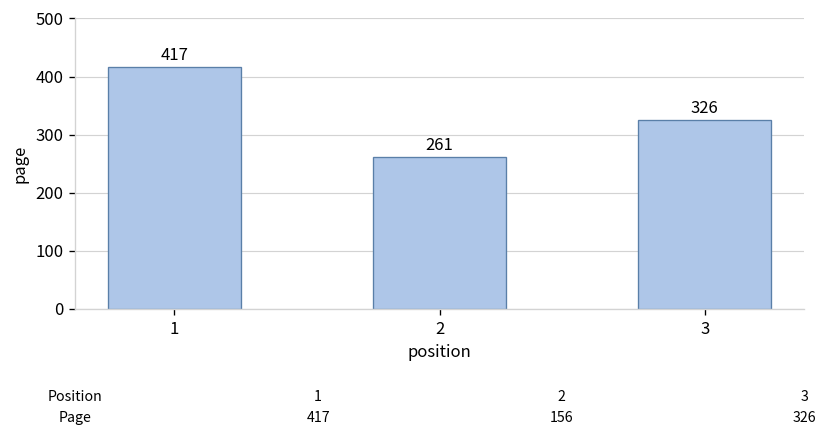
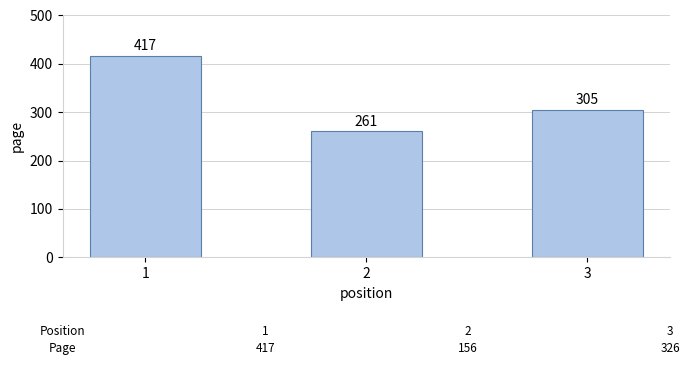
3: 326 -> 305
